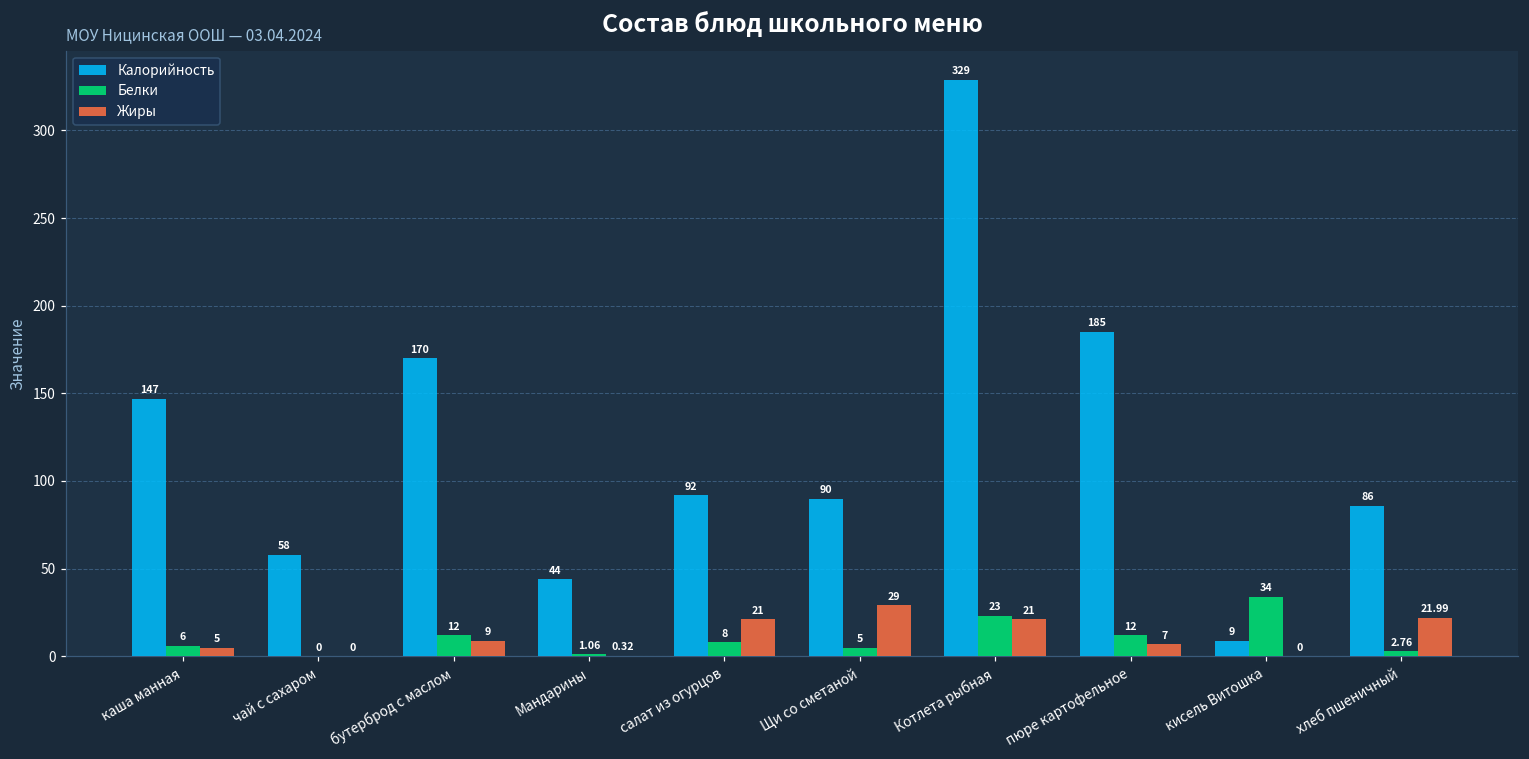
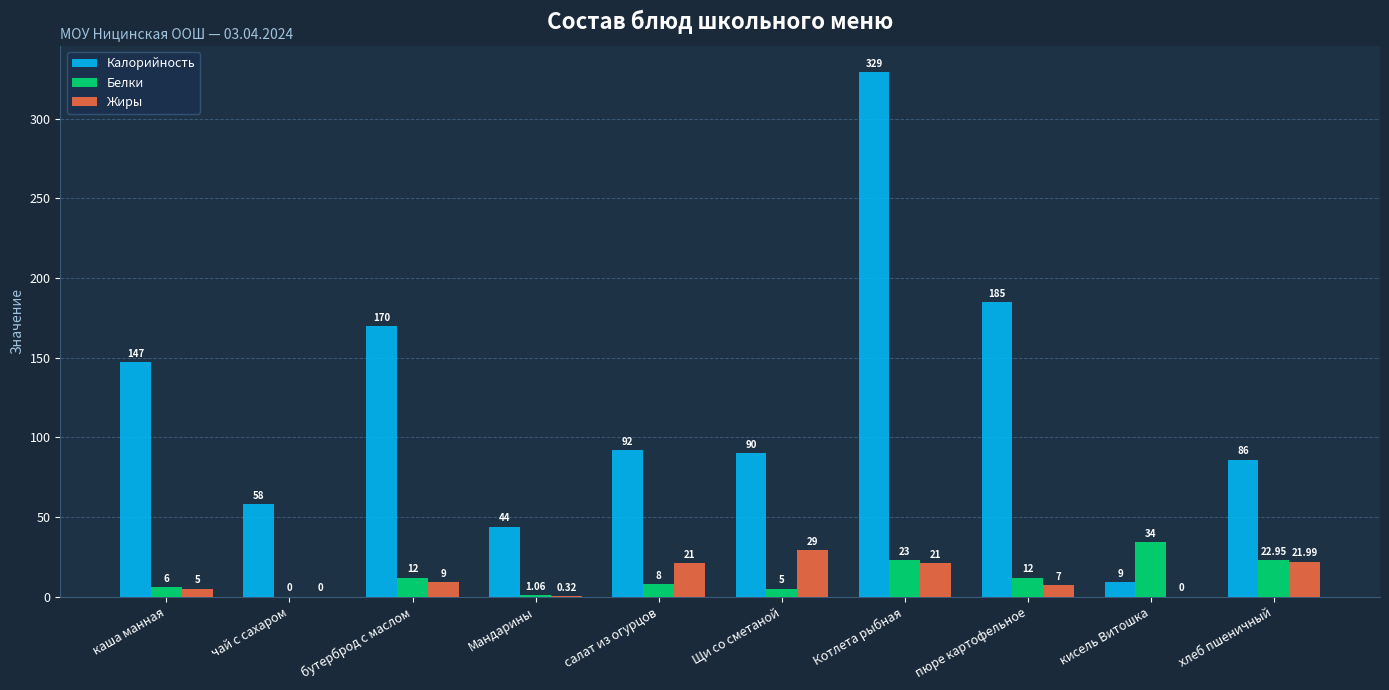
Белки, хлеб пшеничный: 2.76 -> 22.95
